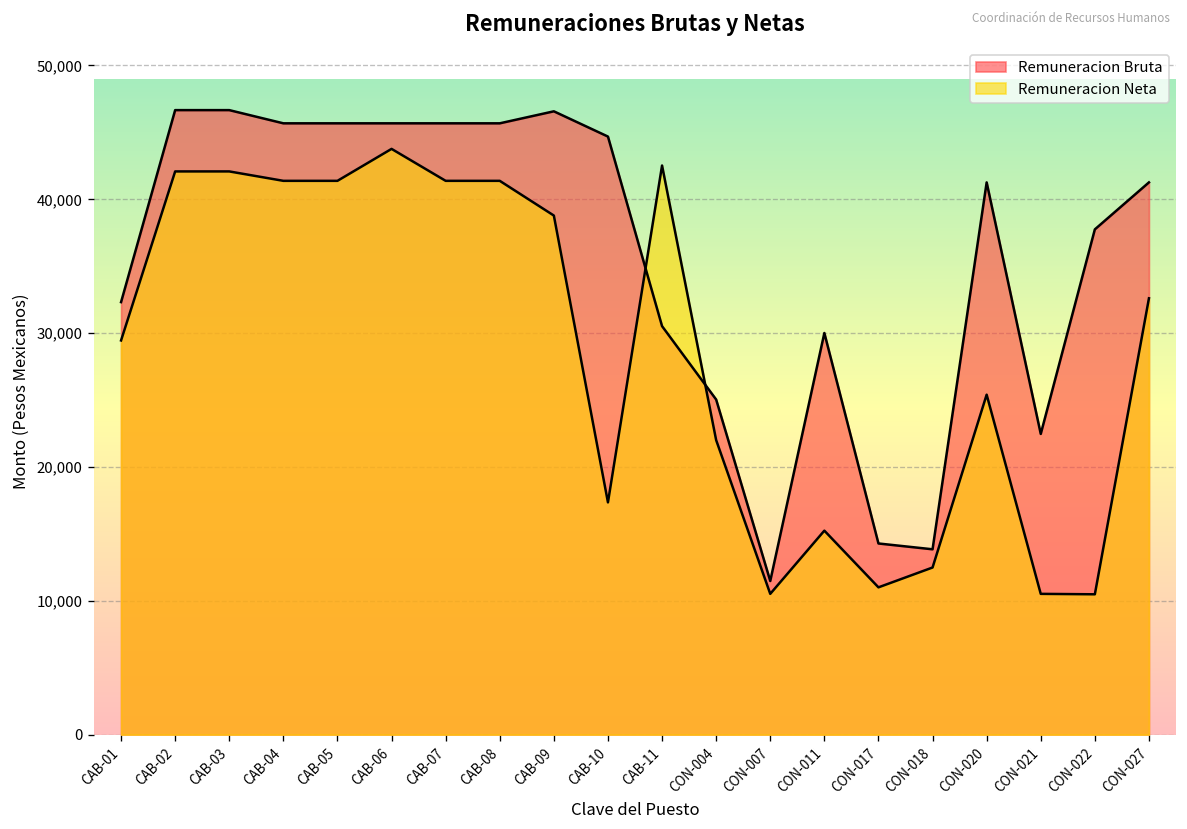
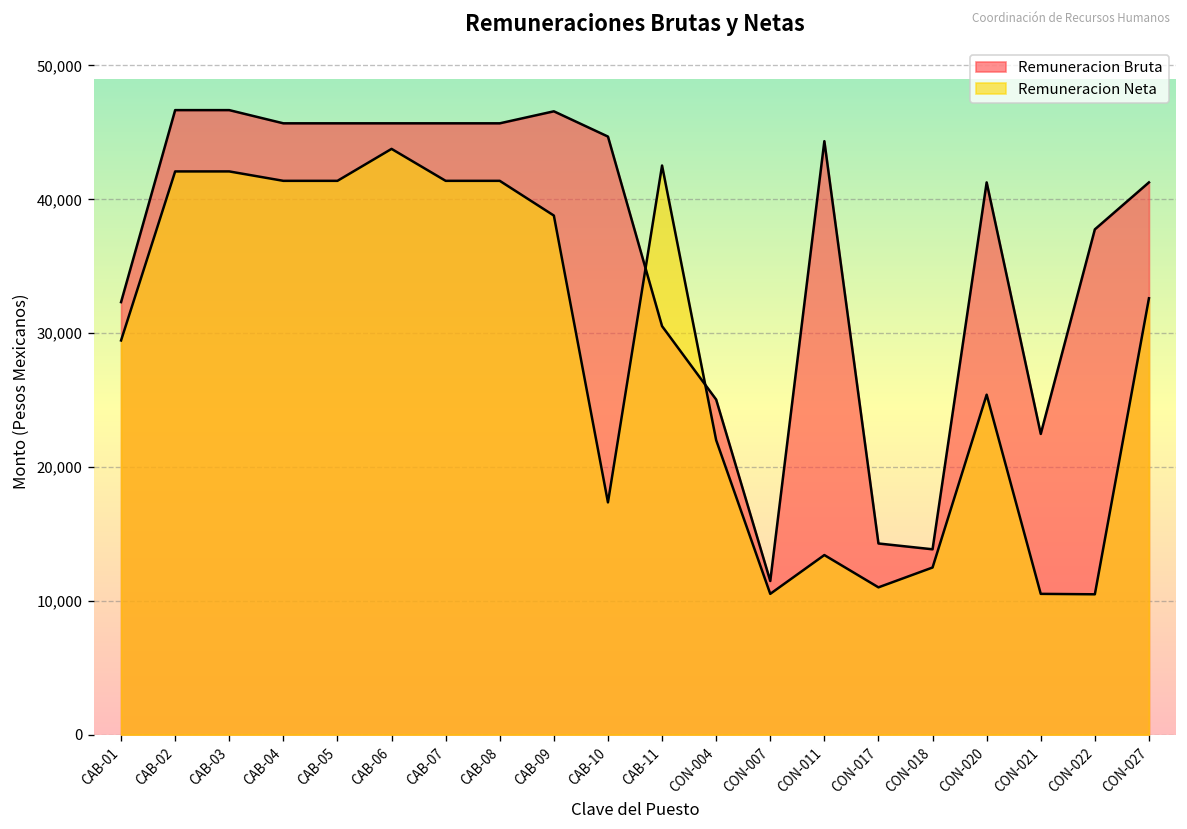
Remuneracion Bruta, CON-011: 30,000 -> 44,300
Remuneracion Neta, CON-011: 15,200 -> 13,400
